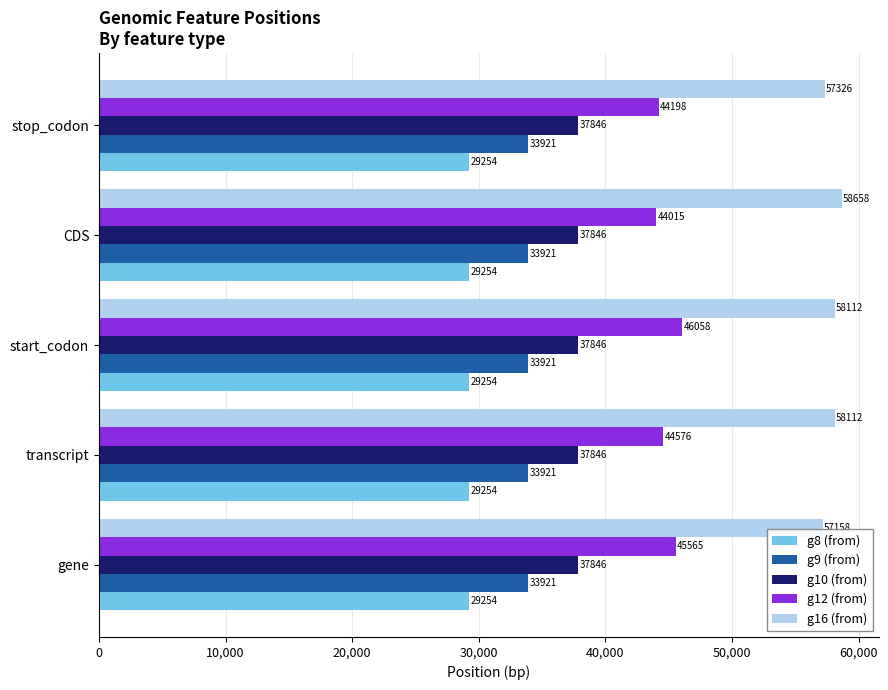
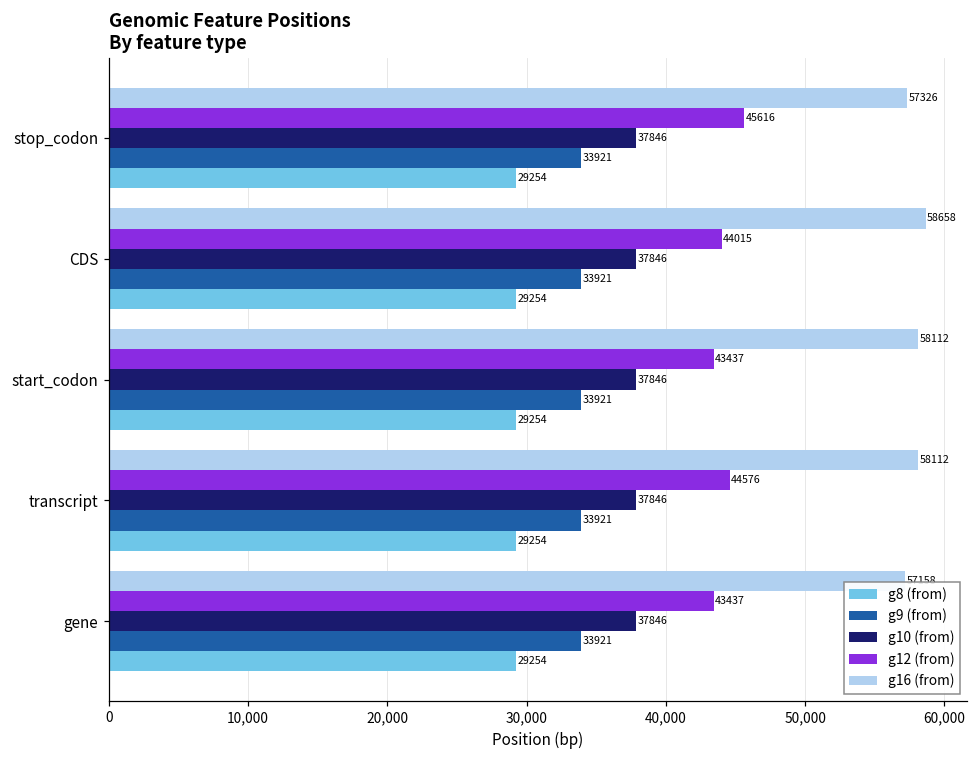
g12 (from), stop_codon: 44198 -> 45616
g12 (from), start_codon: 46058 -> 43437
g12 (from), gene: 45565 -> 43437
